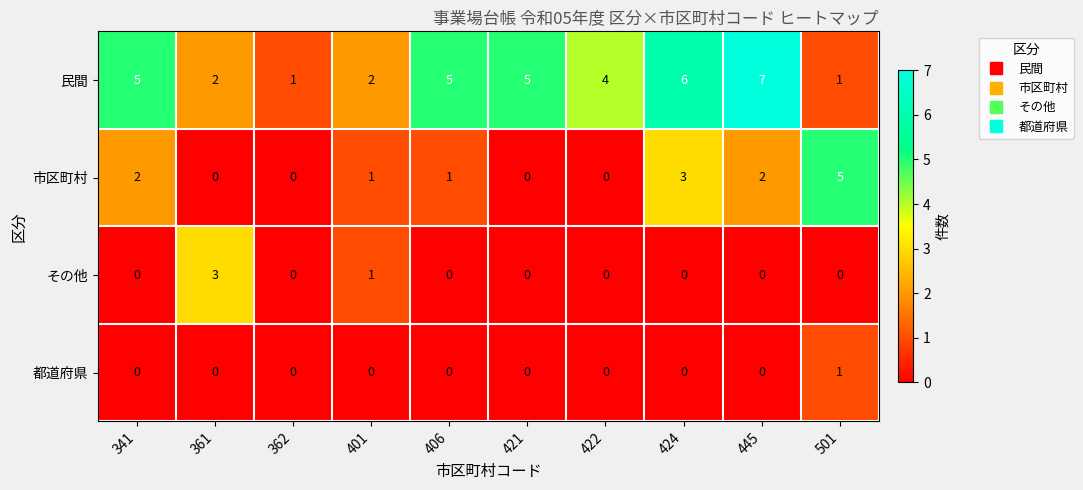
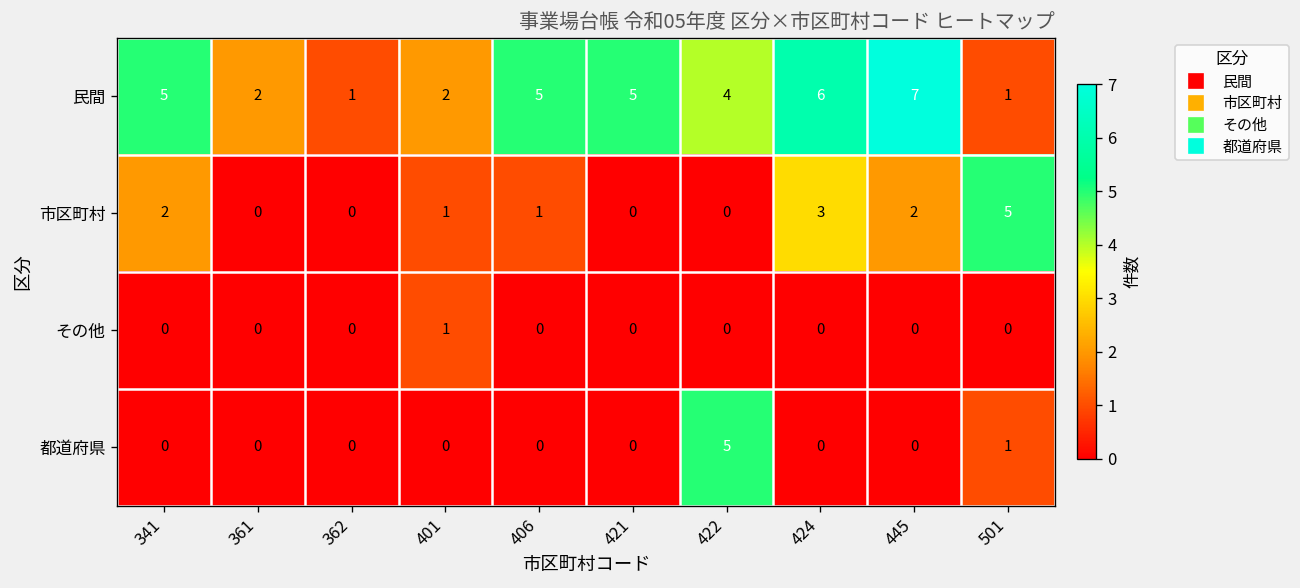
その他, 361: 3 -> 0
都道府県, 422: 0 -> 5
